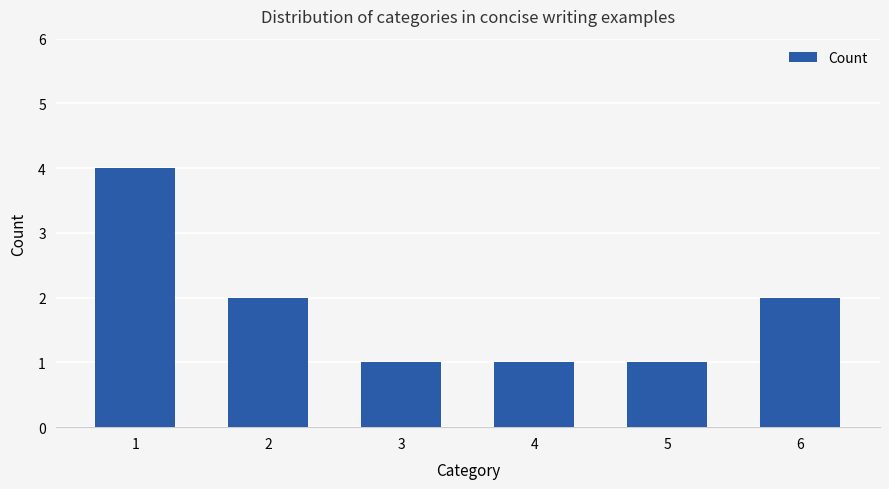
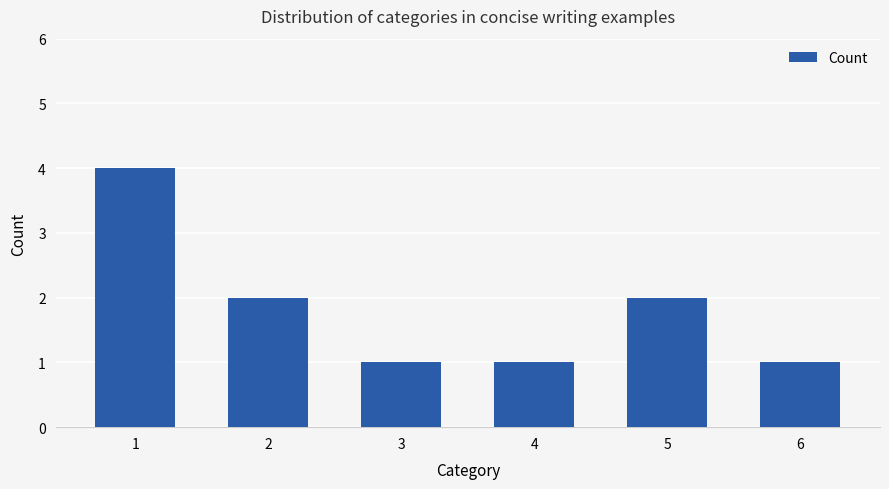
5: 1 -> 2
6: 2 -> 1
